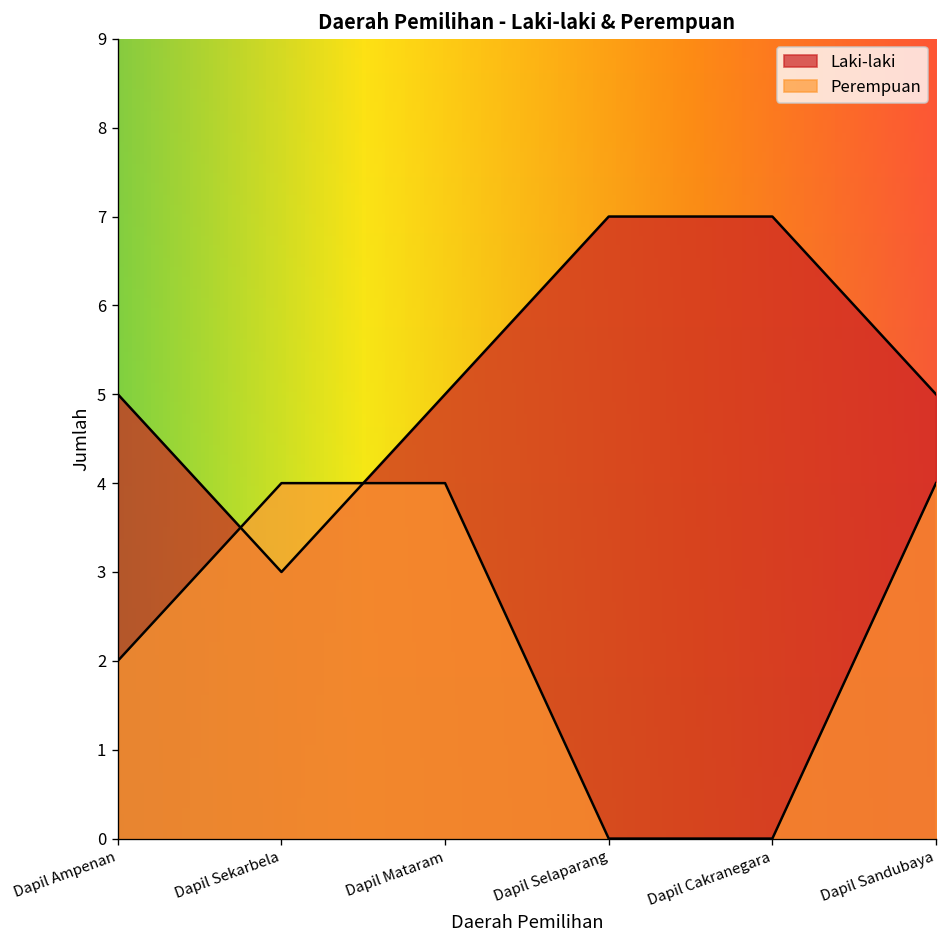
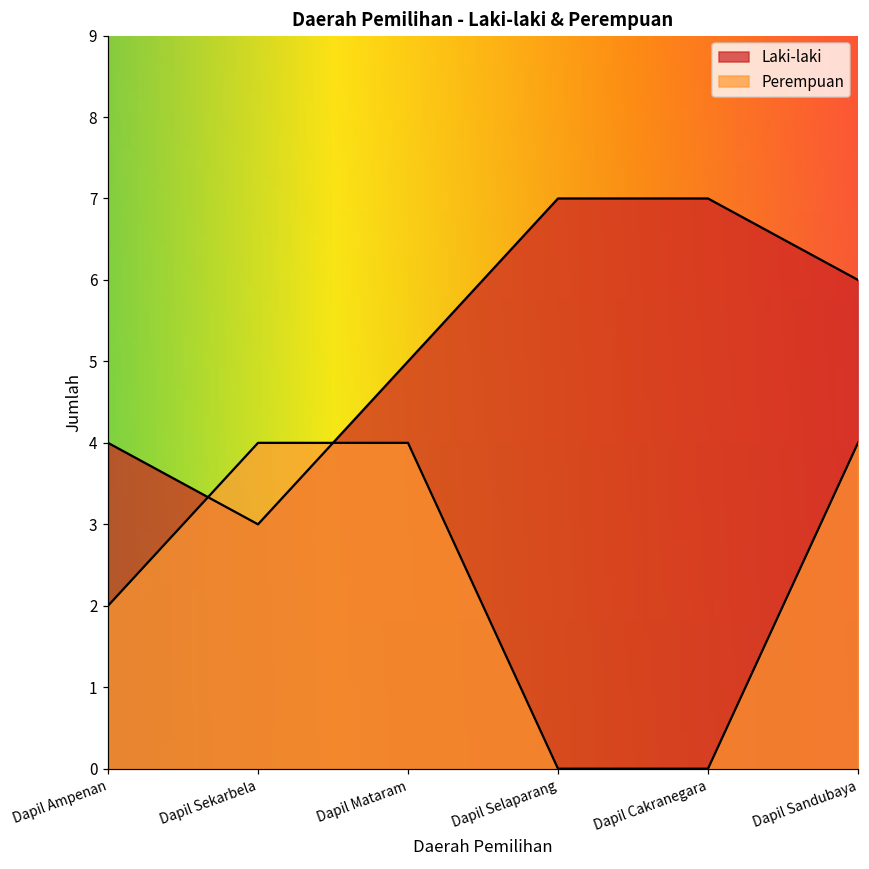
Laki-laki, Dapil Ampenan: 5 -> 4
Laki-laki, Dapil Sandubaya: 5 -> 6
